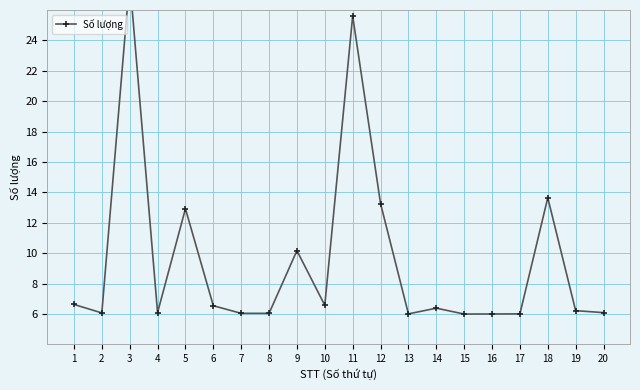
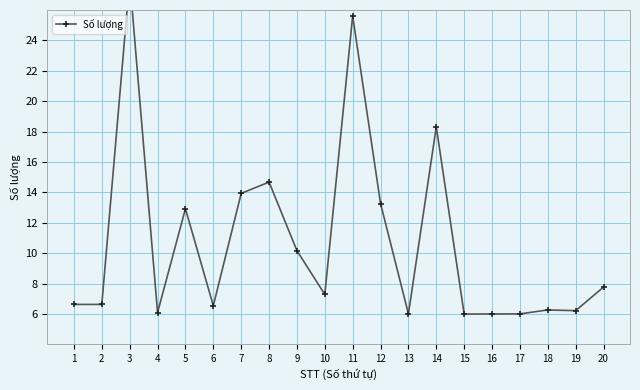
2: 6.1 -> 6.6
7: 6.0 -> 13.9
8: 6.0 -> 14.7
10: 6.6 -> 7.3
14: 6.4 -> 18.3
18: 13.6 -> 6.3
20: 6.1 -> 7.8
